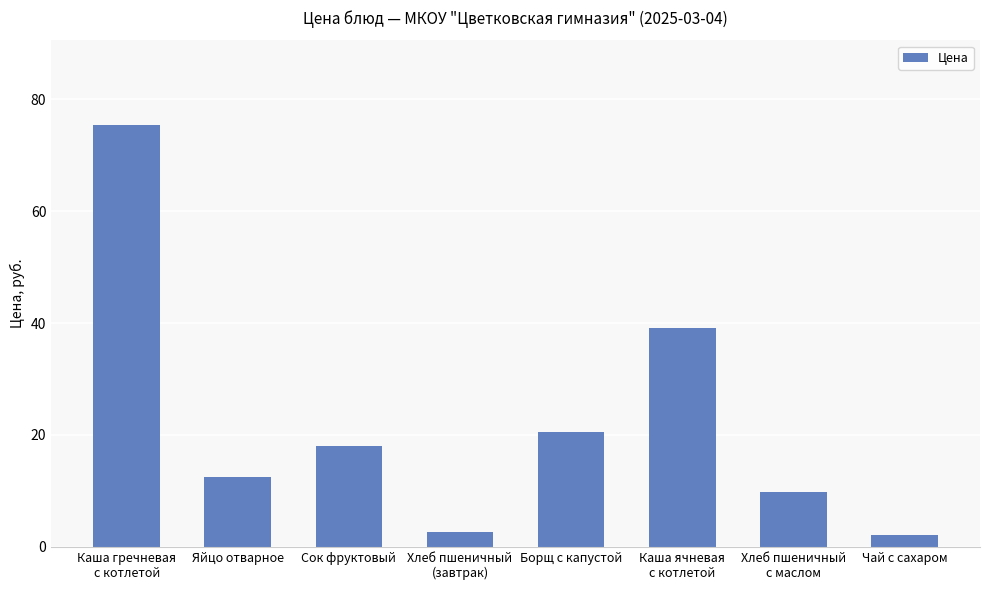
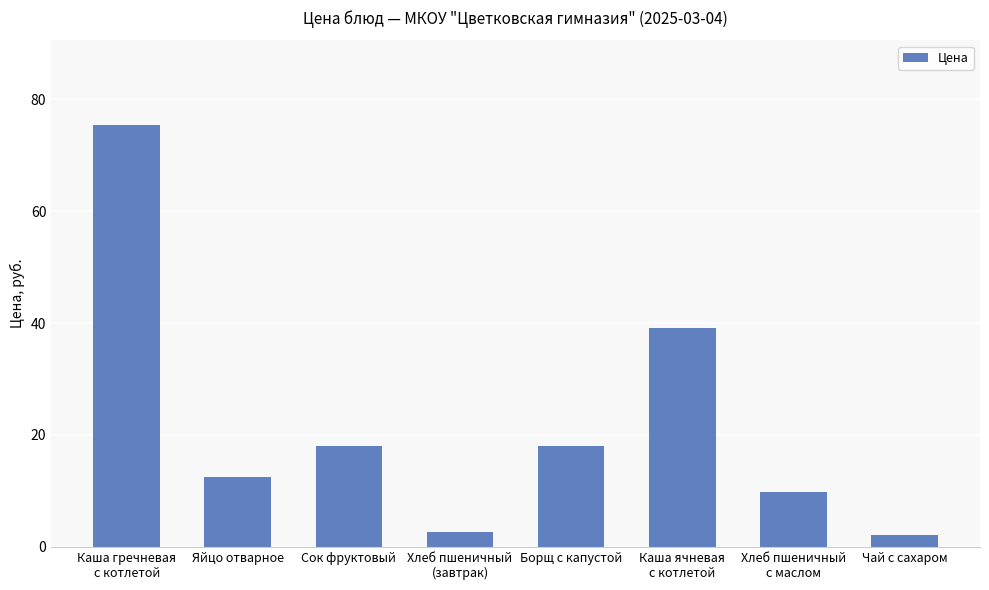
Борщ с капустой: 20 -> 18
